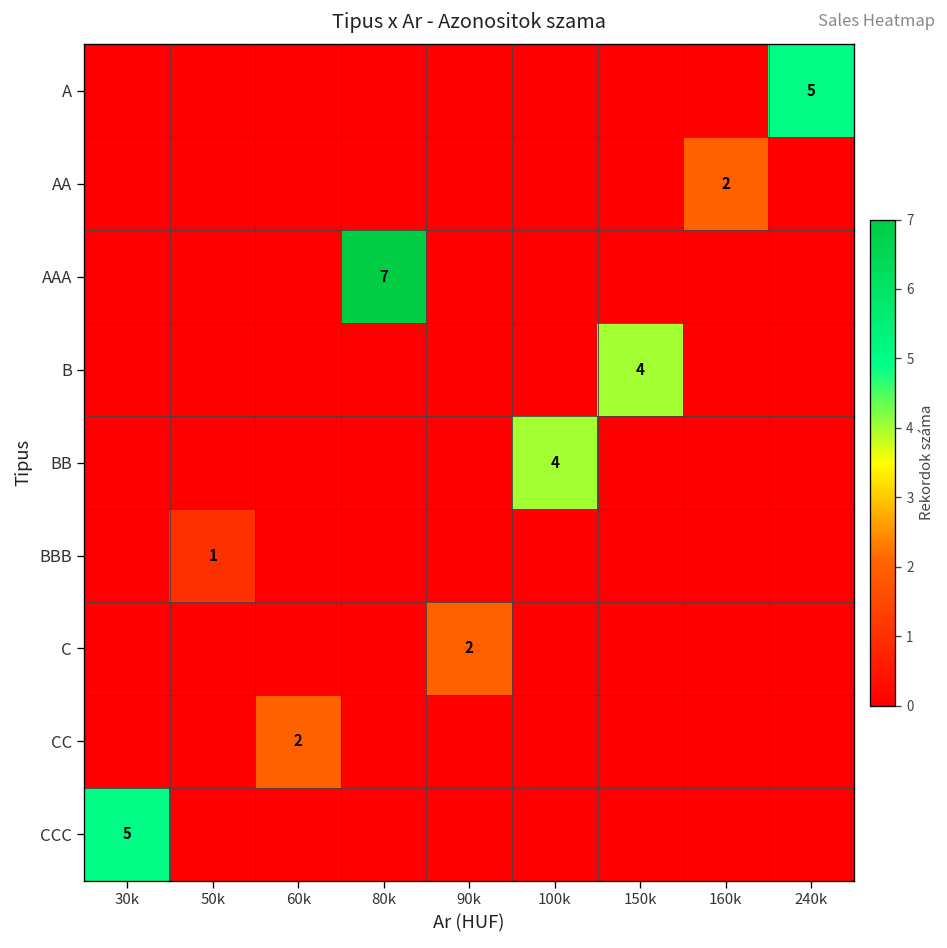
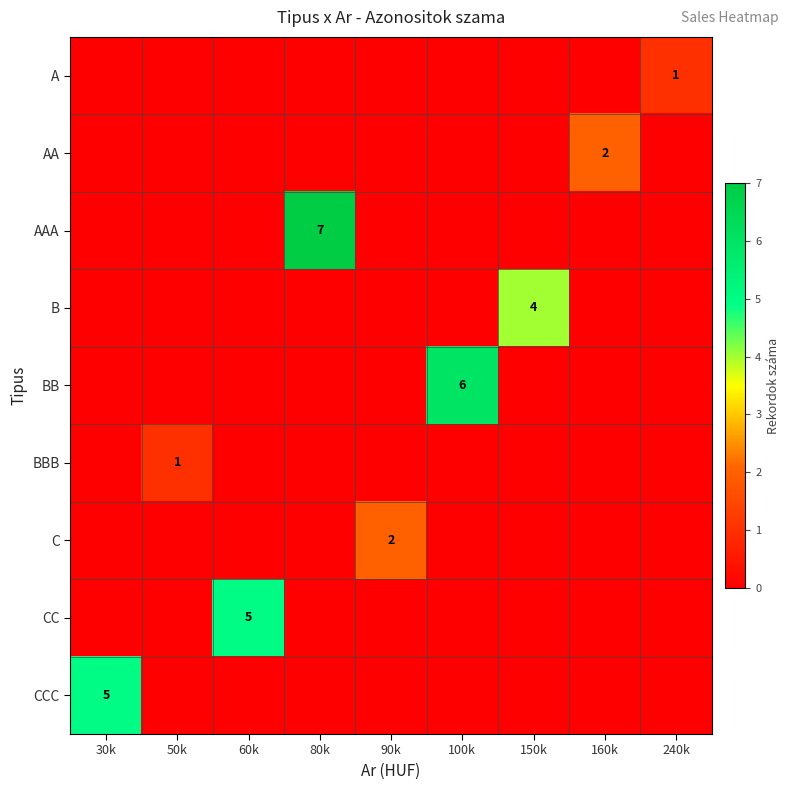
A, 240k: 5 -> 1
BB, 100k: 4 -> 6
CC, 60k: 2 -> 5
